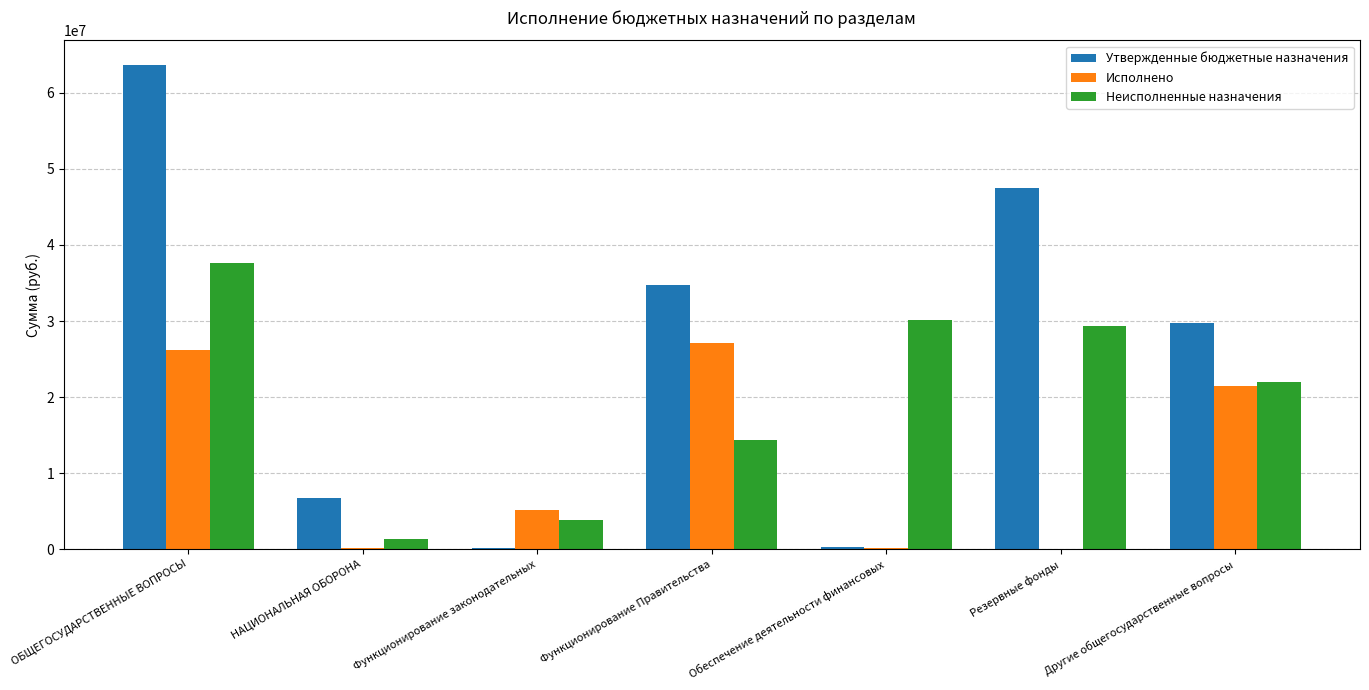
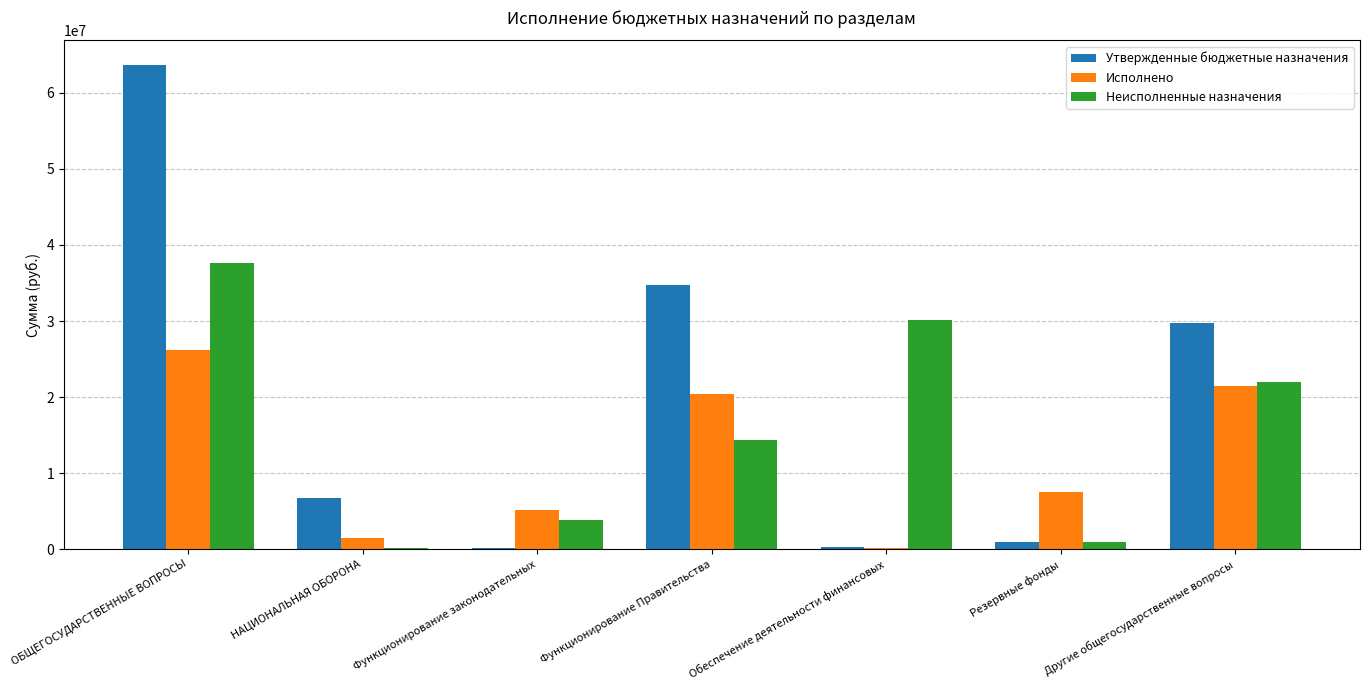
Исполнено, НАЦИОНАЛЬНАЯ ОБОРОНА: 0 -> 1000000
Неисполненные назначения, НАЦИОНАЛЬНАЯ ОБОРОНА: 1000000 -> 0
Исполнено, Функционирование Правительства: 27000000 -> 20000000
Утвержденные бюджетные назначения, Резервные фонды: 48000000 -> 1000000
Исполнено, Резервные фонды: 0 -> 8000000
Неисполненные назначения, Резервные фонды: 29000000 -> 1000000
